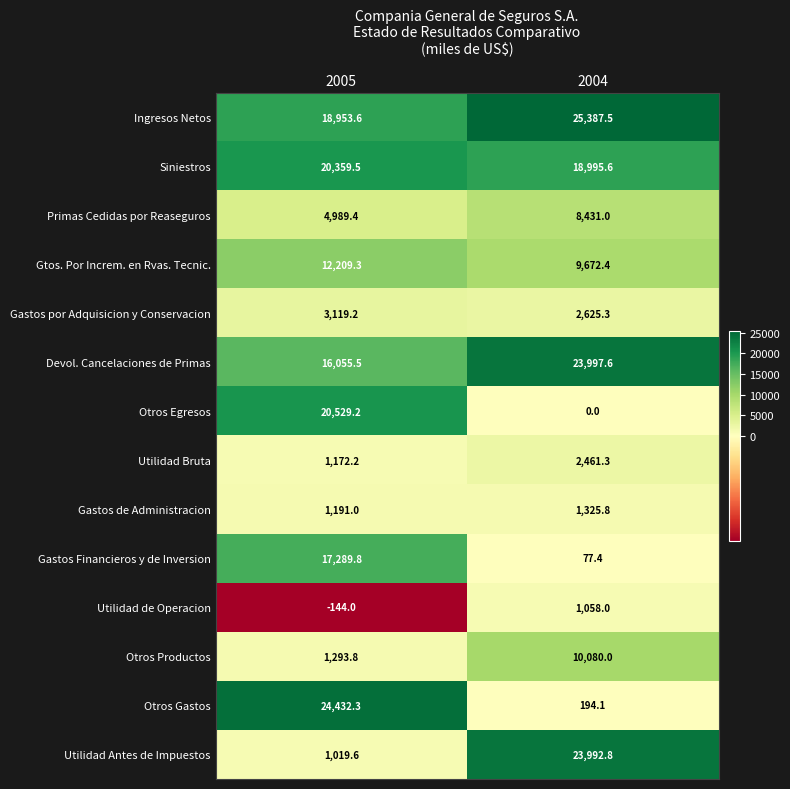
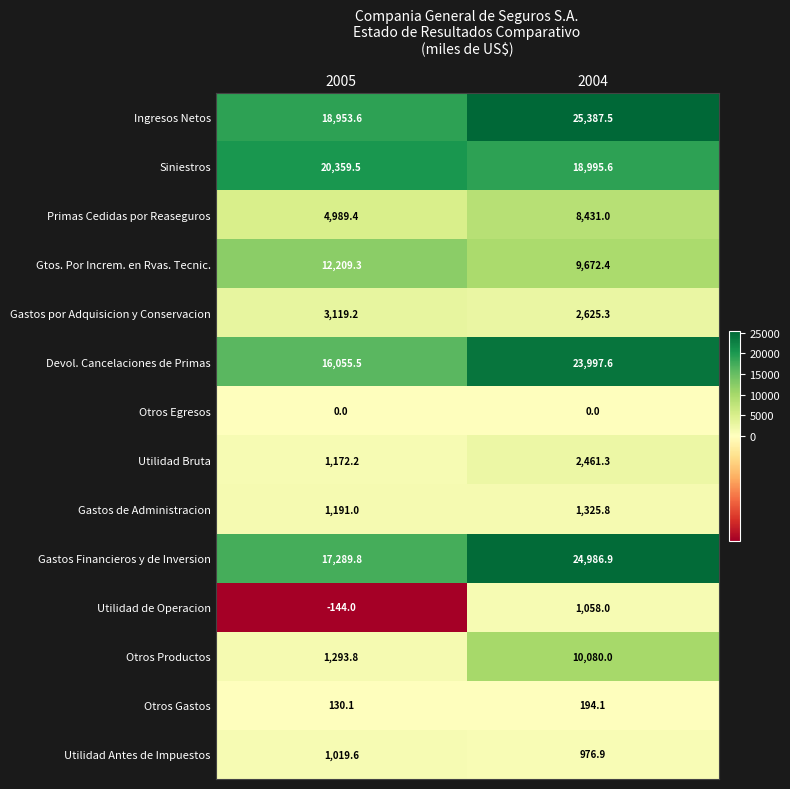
Otros Egresos, 2005: 20,529.2 -> 0.0
Gastos Financieros y de Inversion, 2004: 77.4 -> 24,986.9
Otros Gastos, 2005: 24,432.3 -> 130.1
Utilidad Antes de Impuestos, 2004: 23,992.8 -> 976.9
